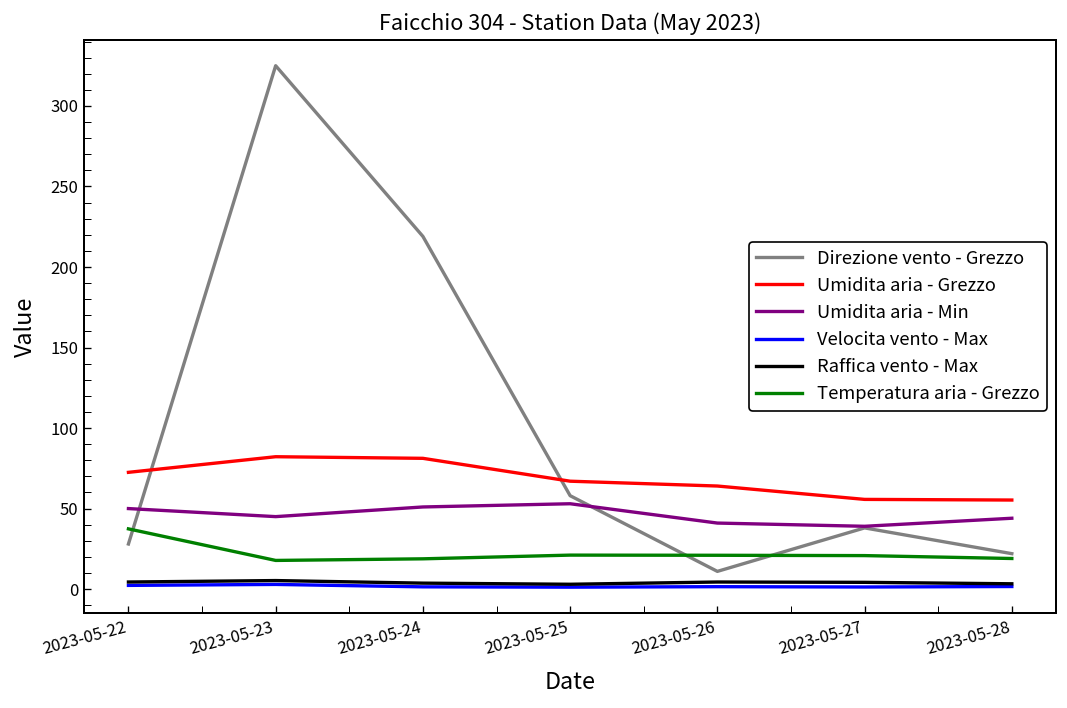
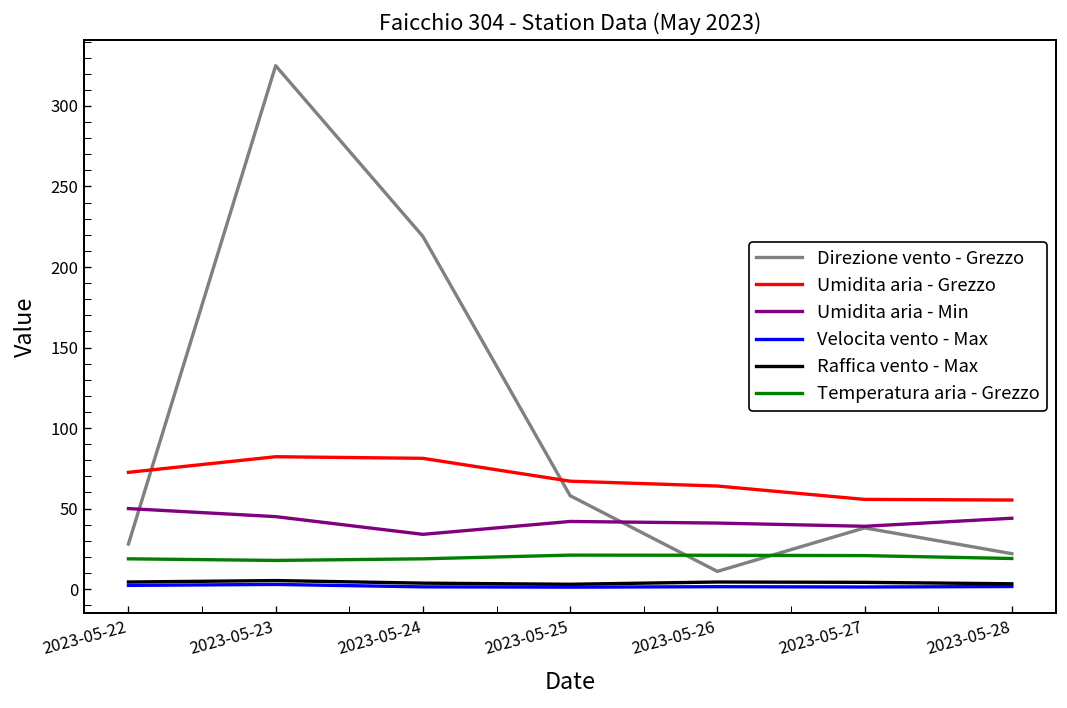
Temperatura aria - Grezzo, 2023-05-22: 37 -> 19
Umidita aria - Min, 2023-05-24: 51 -> 34
Umidita aria - Min, 2023-05-25: 53 -> 42
